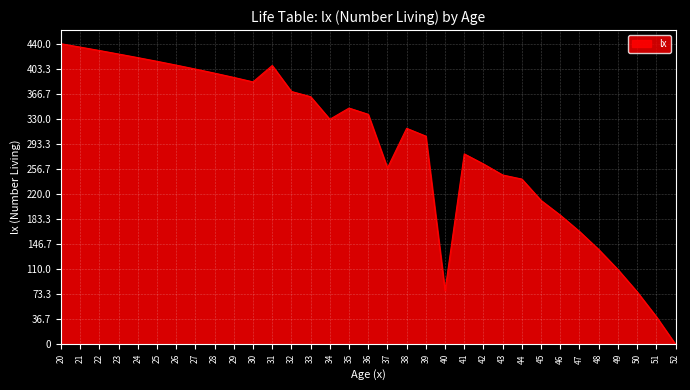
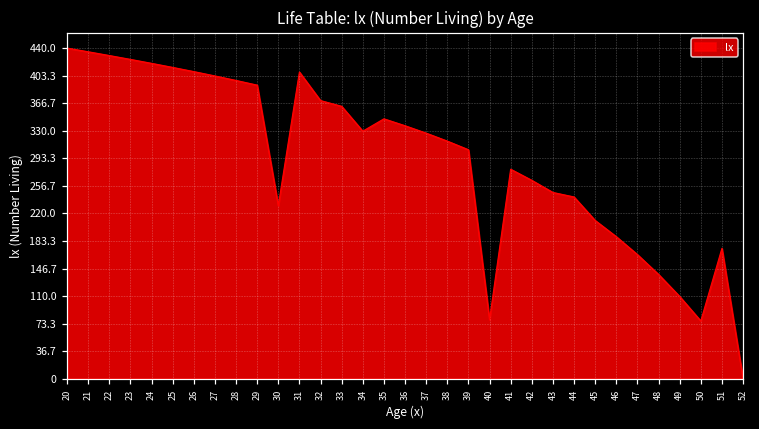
30: 380 -> 230
37: 260 -> 330
51: 40 -> 170
